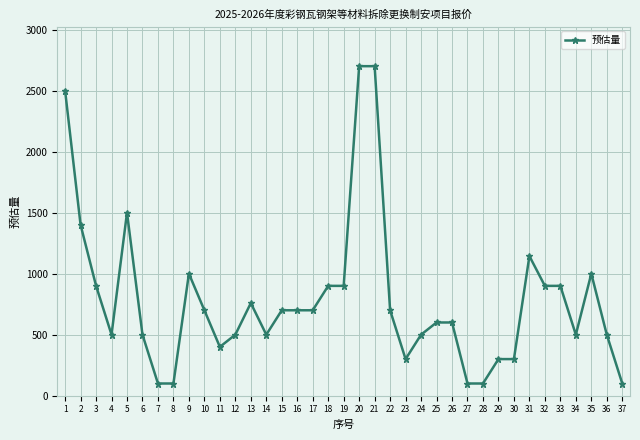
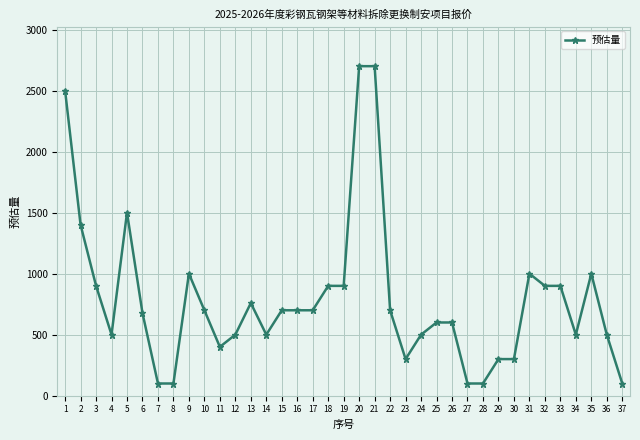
6: 500 -> 680
31: 1140 -> 1000
